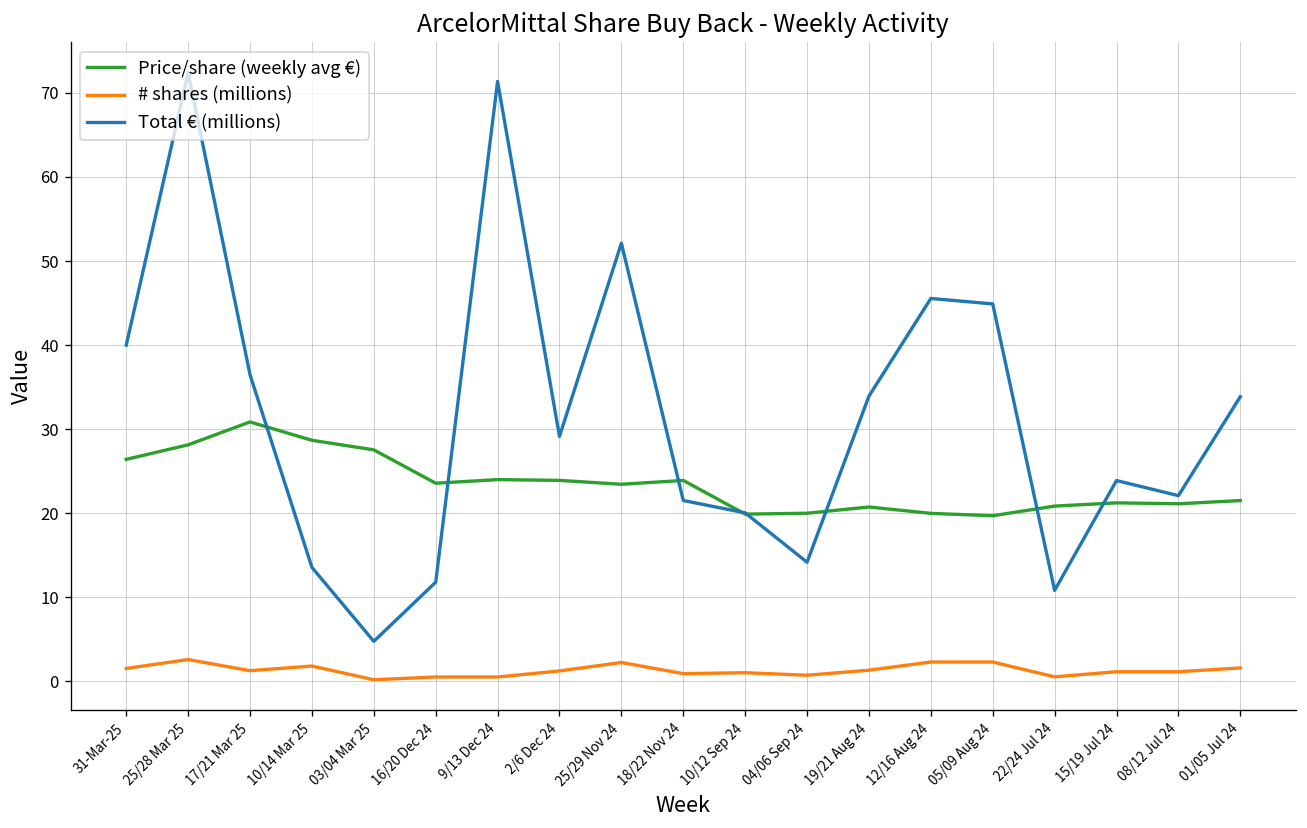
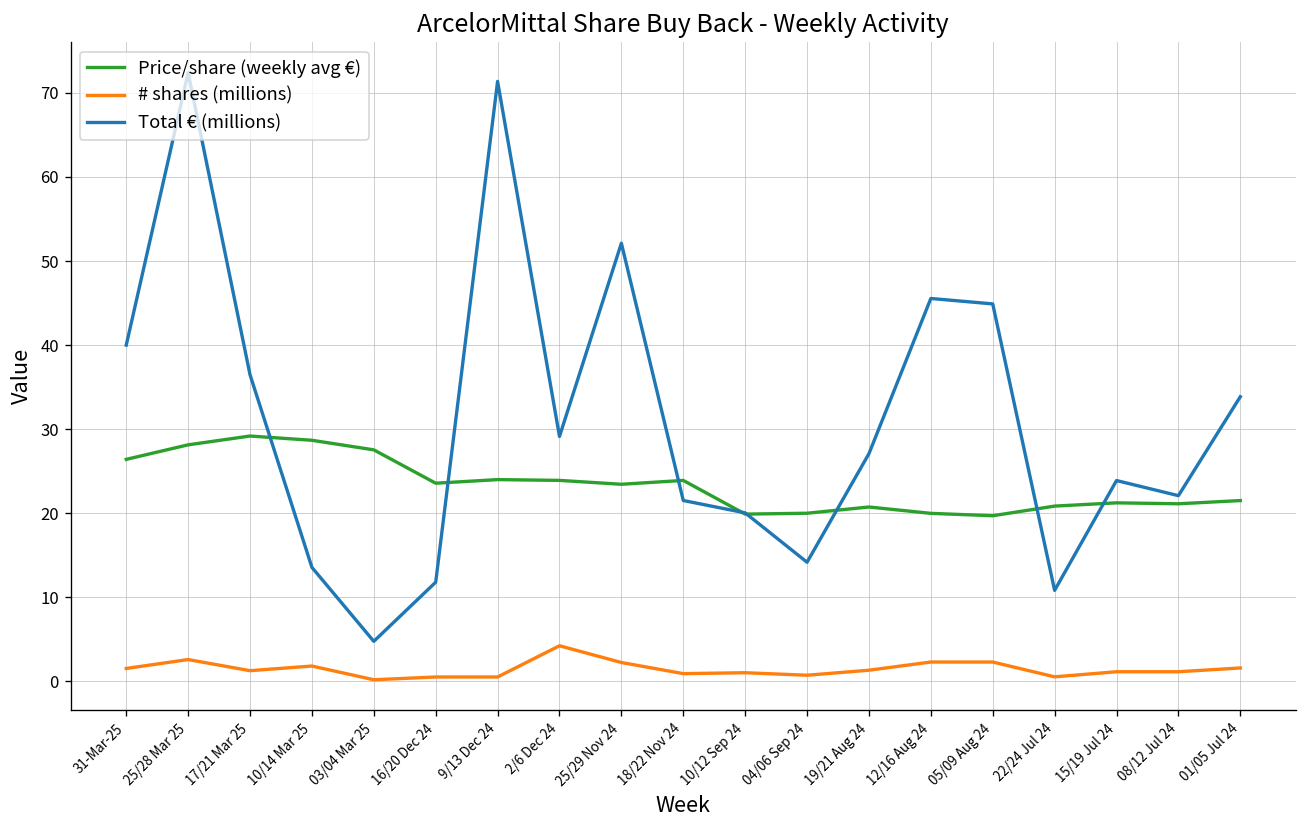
Price/share (weekly avg €), 17/21 Mar 25: 31 -> 29
# shares (millions), 2/6 Dec 24: 1 -> 4
Total € (millions), 19/21 Aug 24: 34 -> 27
